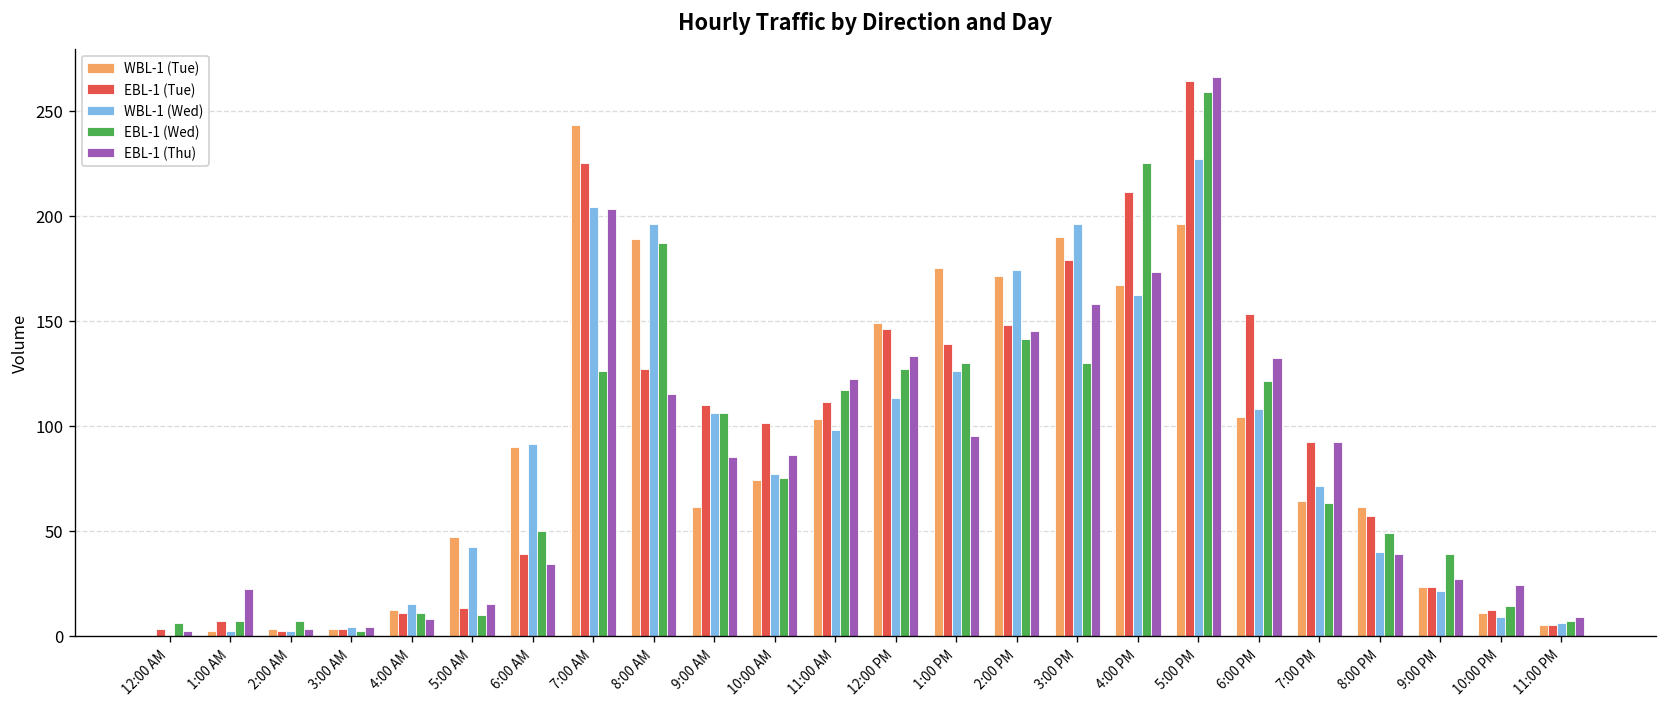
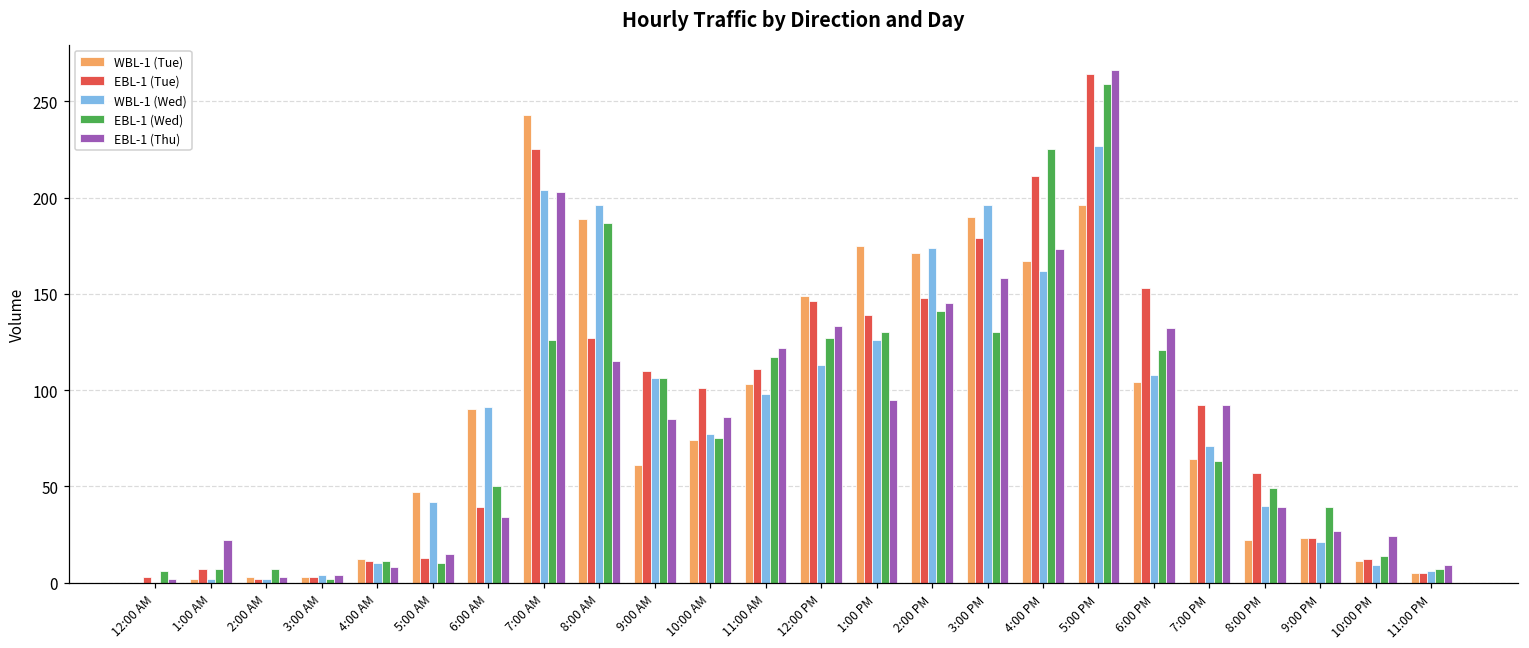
WBL-1 (Wed), 4:00 AM: 15 -> 10
WBL-1 (Tue), 8:00 PM: 61 -> 22
